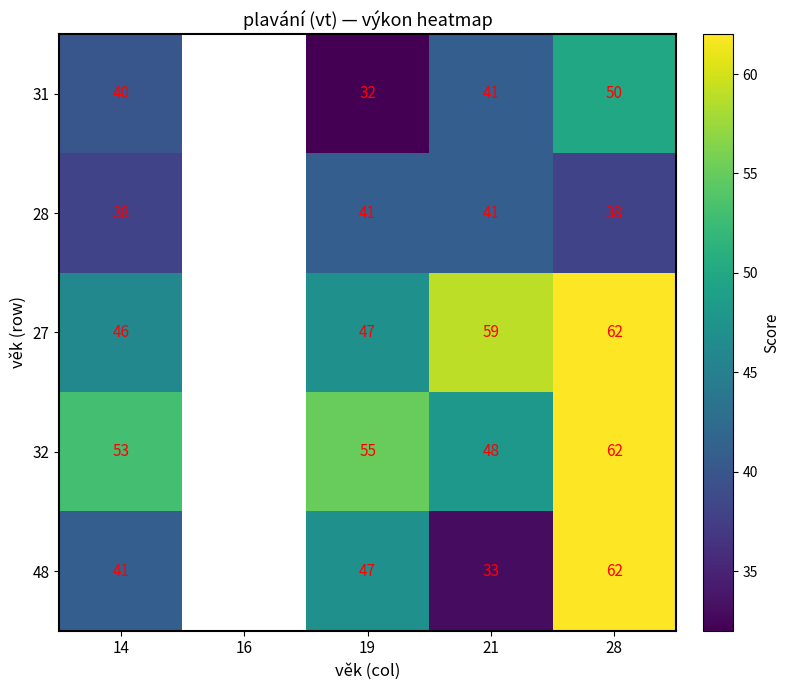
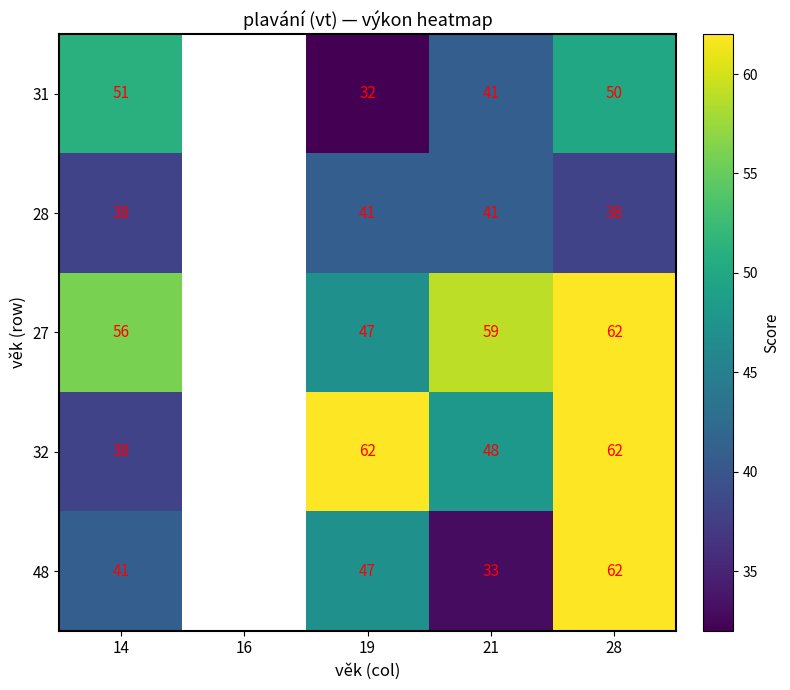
31, 14: 40 -> 51
27, 14: 46 -> 56
32, 14: 53 -> 38
32, 19: 55 -> 62
